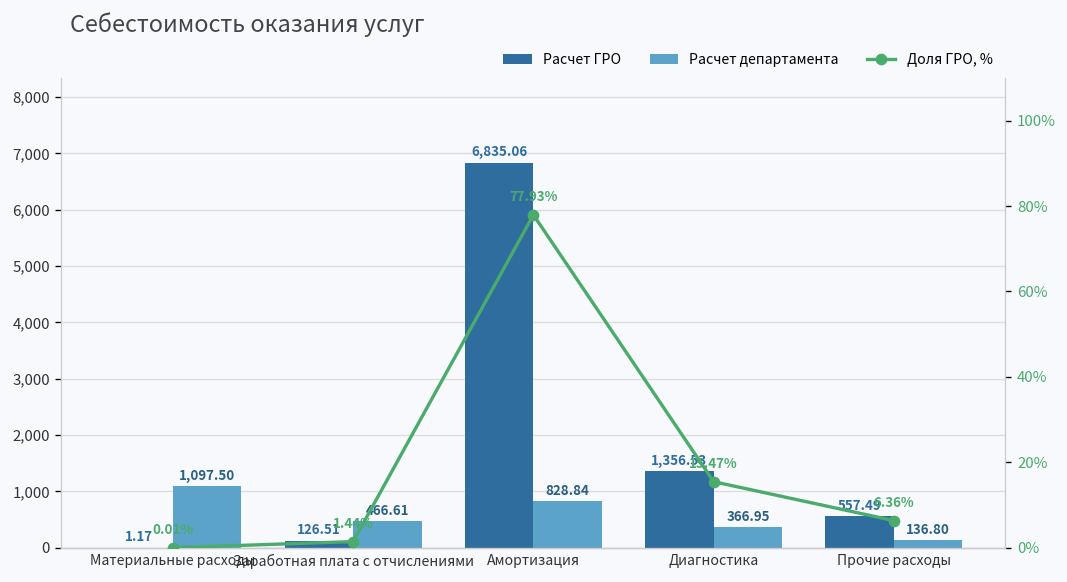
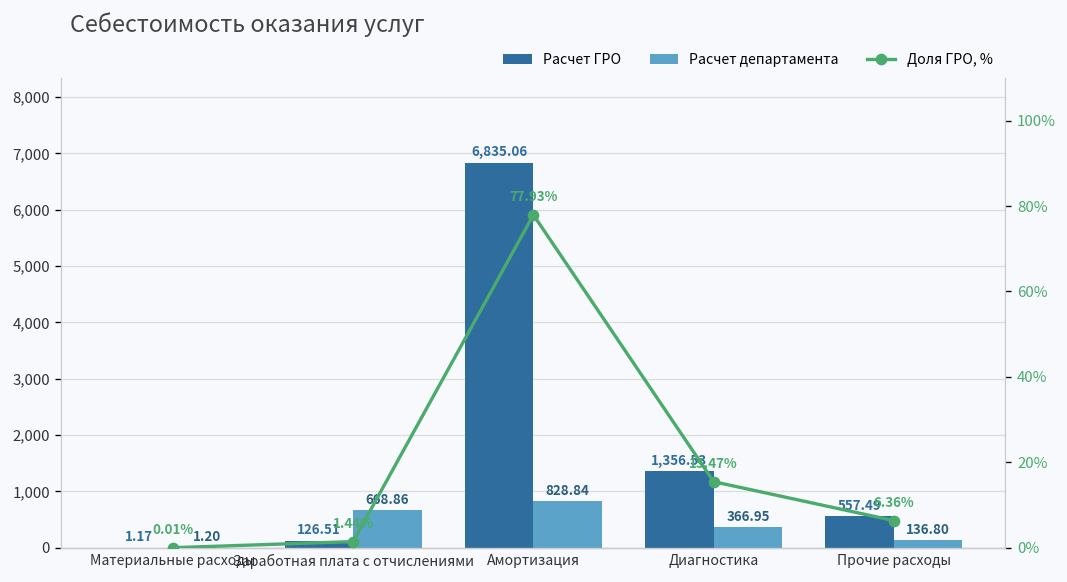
Расчет департамента, Материальные расходы: 1,097.50 -> 1.20
Расчет департамента, Заработная плата с отчислениями: 466.61 -> 668.86
